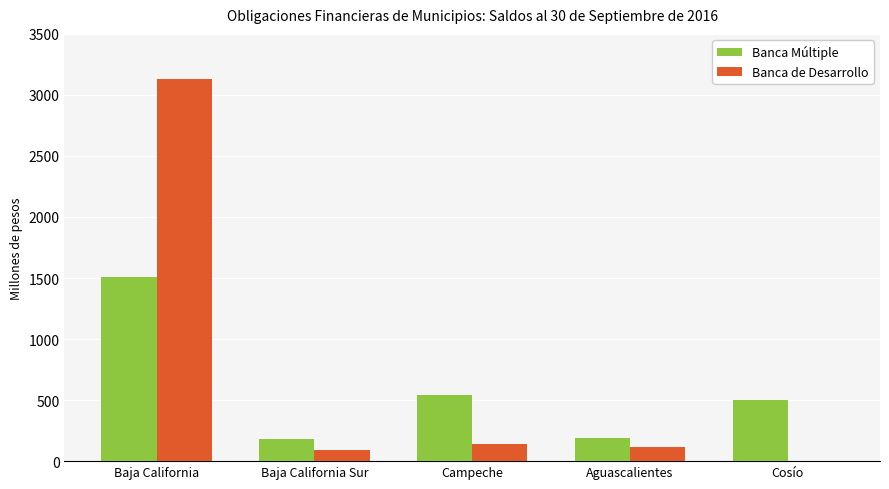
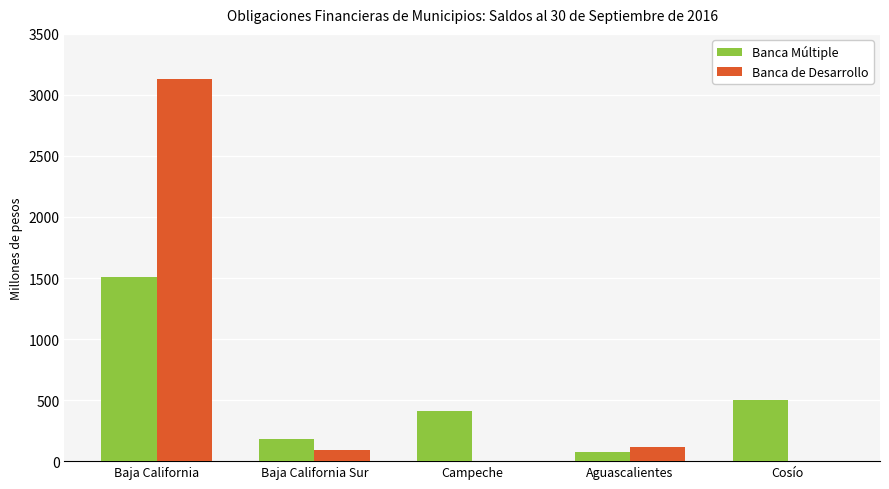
Banca Múltiple, Campeche: 540 -> 410
Banca de Desarrollo, Campeche: 140 -> 0
Banca Múltiple, Aguascalientes: 190 -> 70
